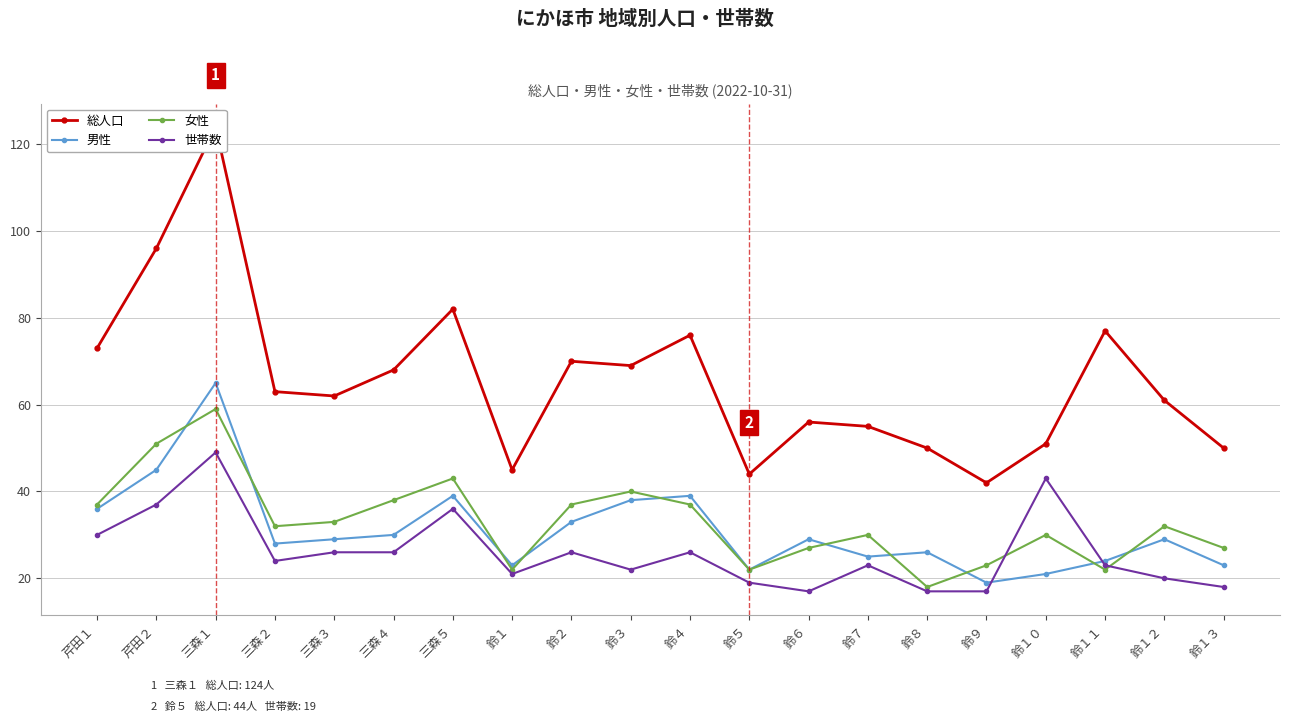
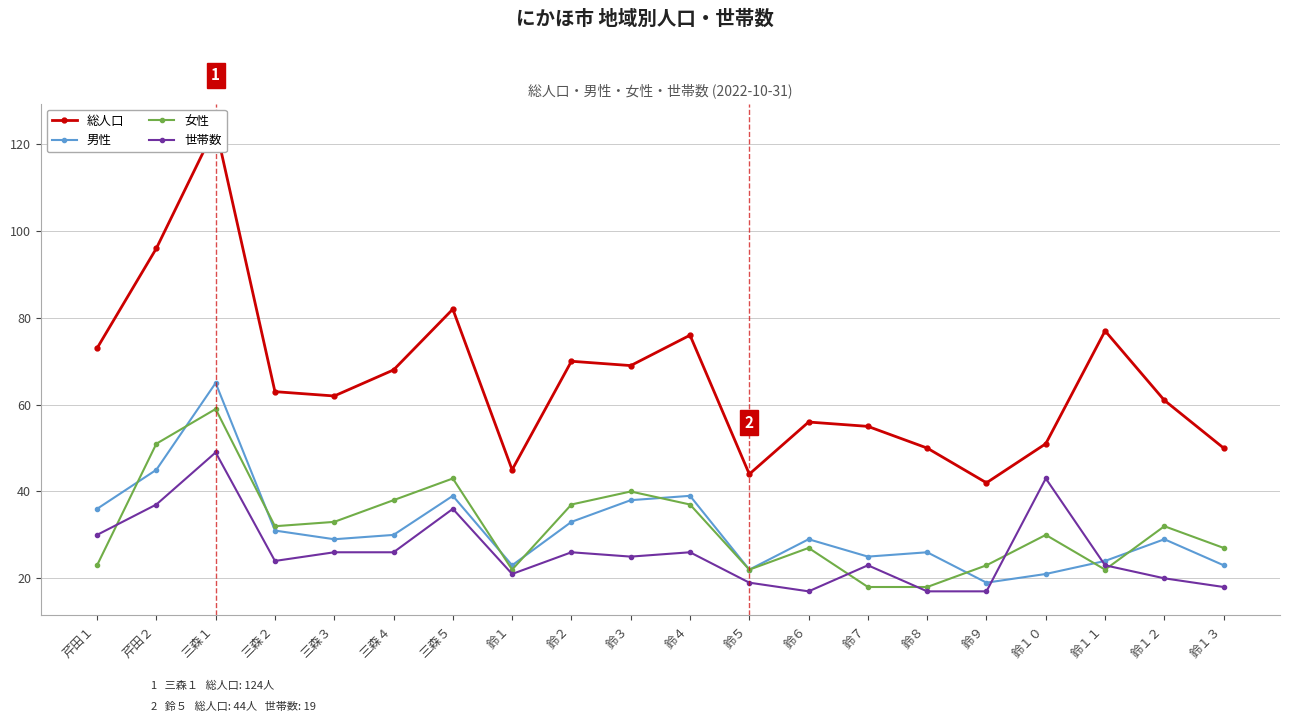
女性, 芹田１: 37 -> 23
男性, 三森２: 28 -> 31
世帯数, 鈴３: 22 -> 25
女性, 鈴７: 30 -> 18
